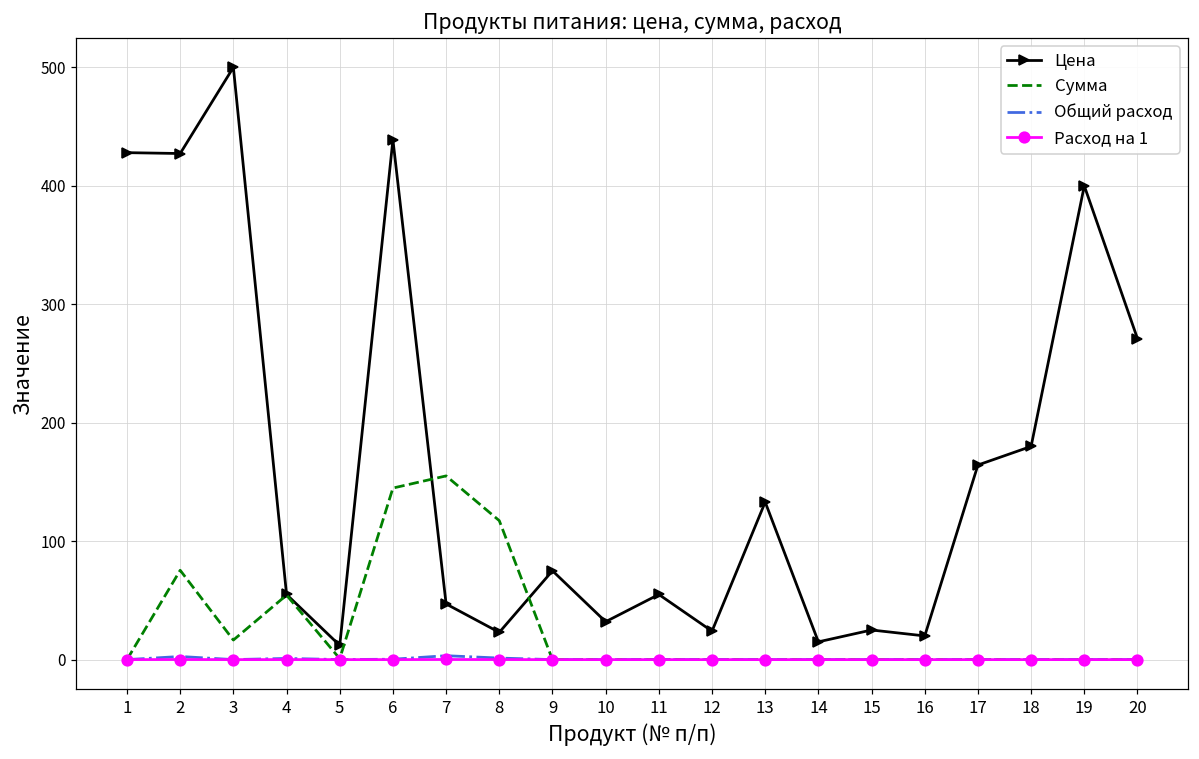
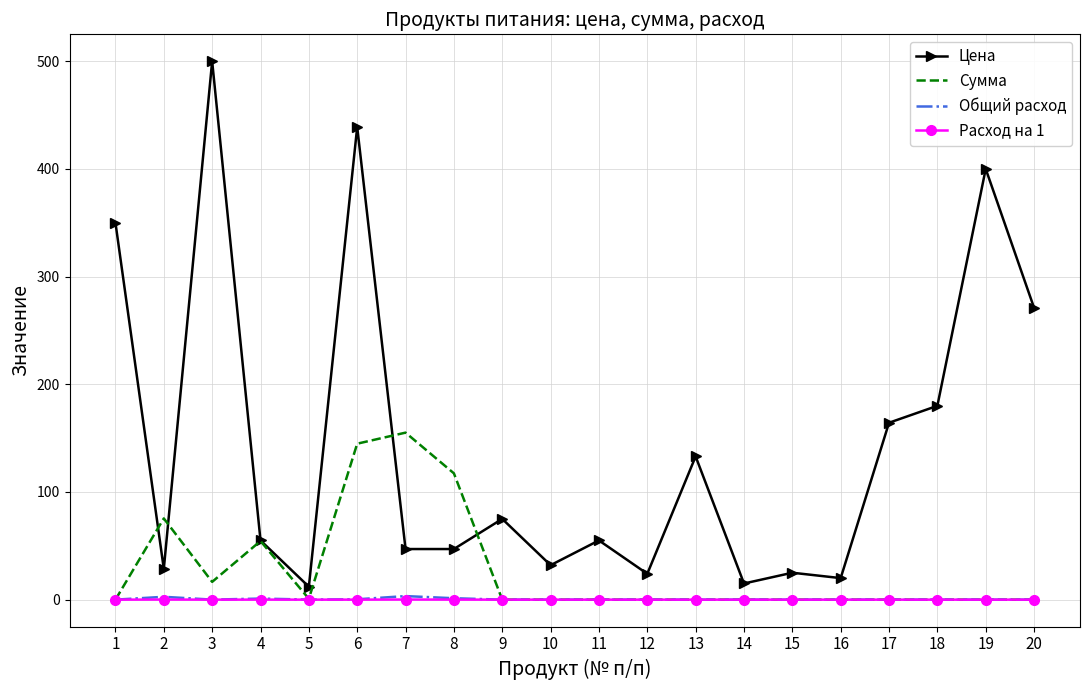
Цена, 1: 428 -> 350
Цена, 2: 427 -> 29
Цена, 8: 23 -> 47
